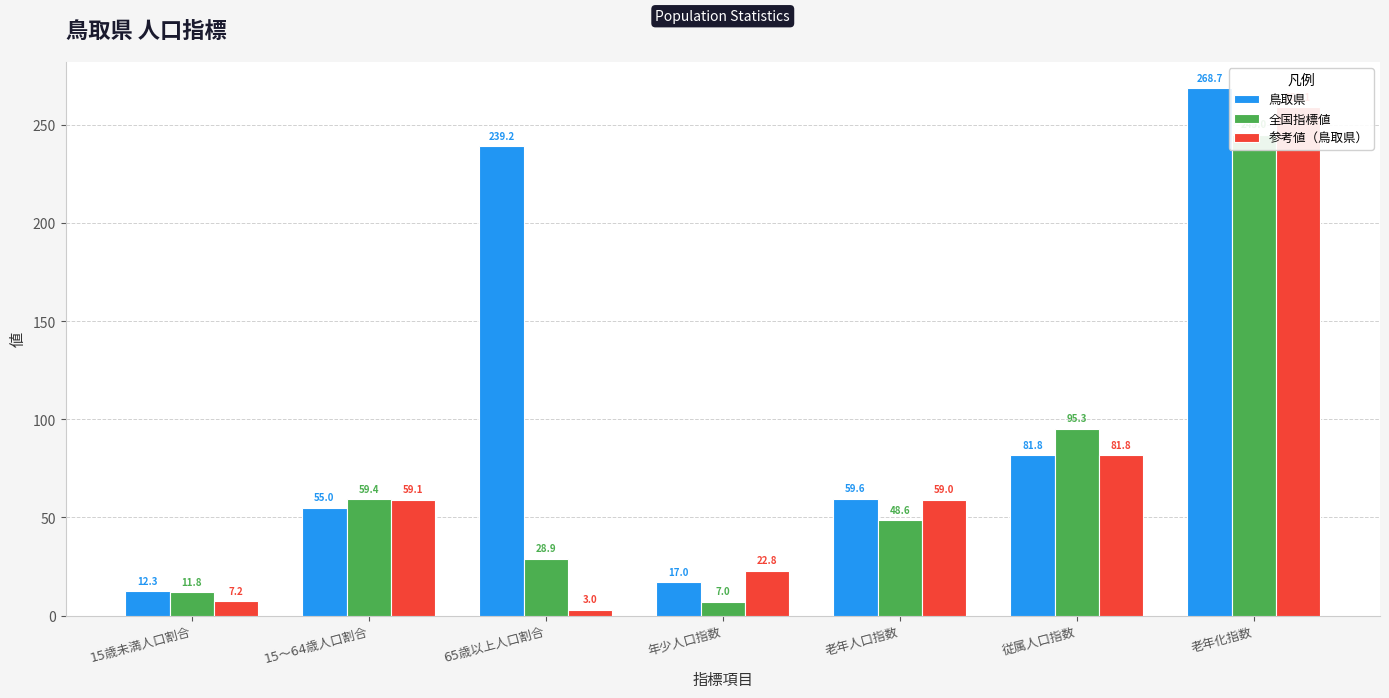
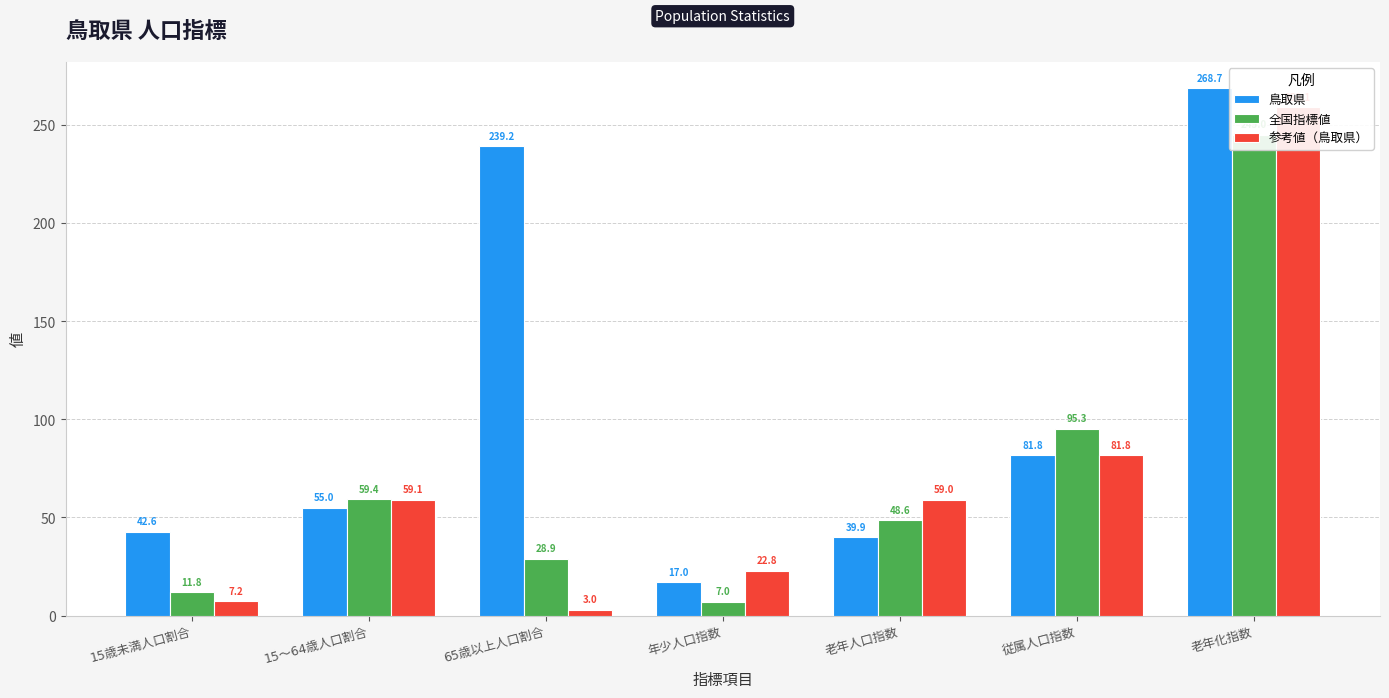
鳥取県, 15歳未満人口割合: 12.3 -> 42.6
鳥取県, 老年人口指数: 59.6 -> 39.9
